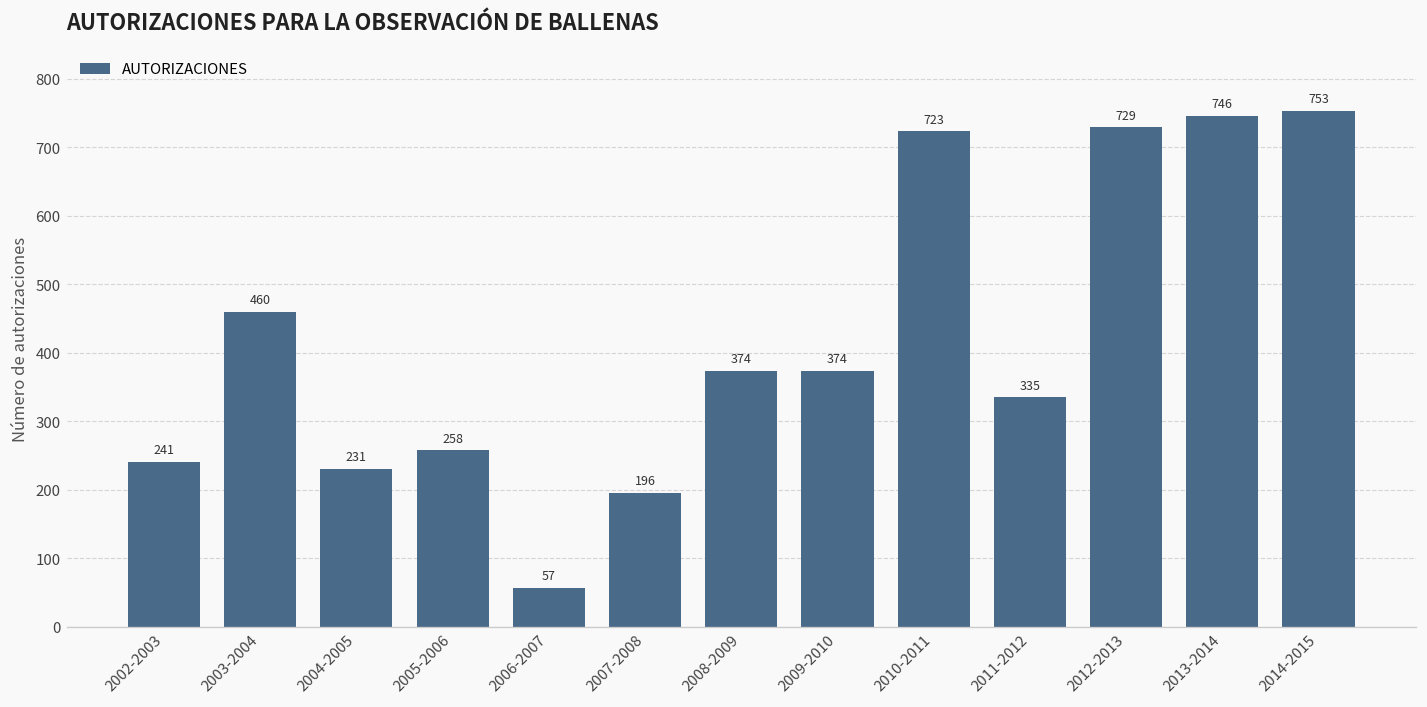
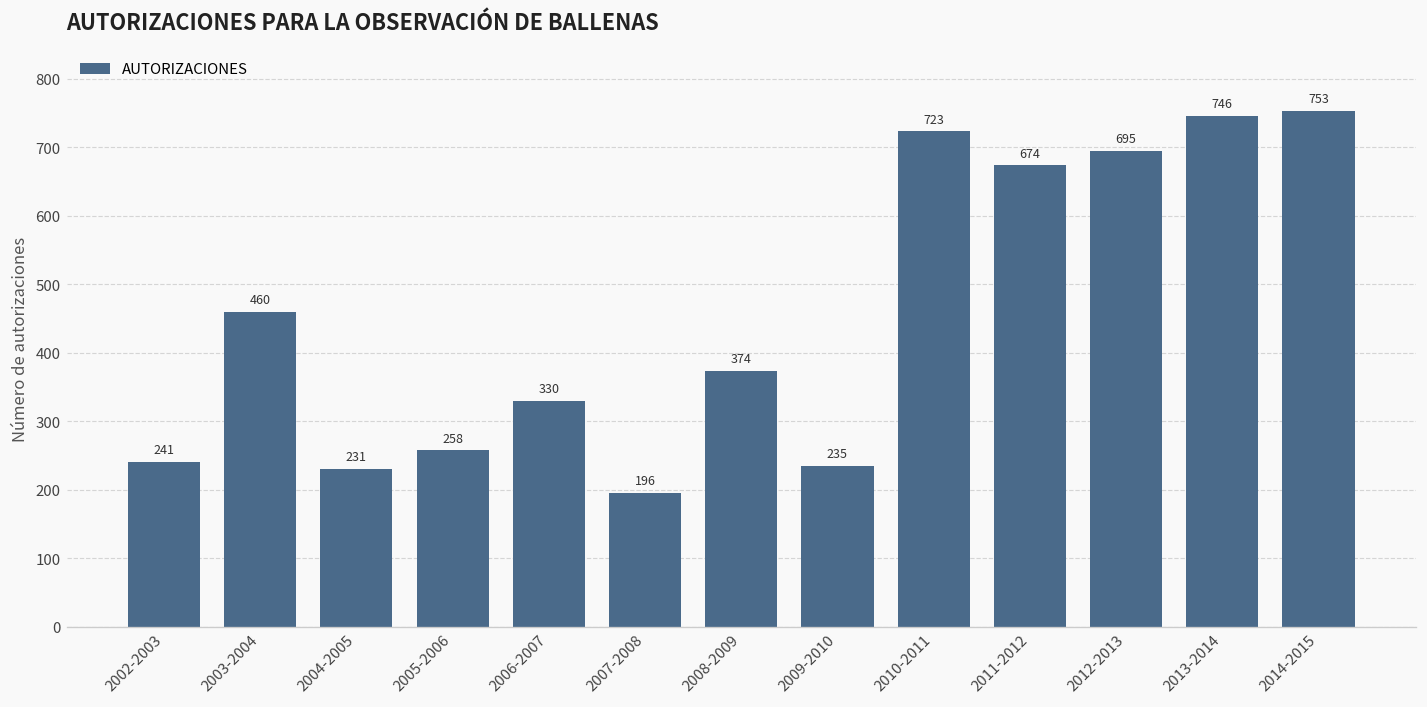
2006-2007: 57 -> 330
2009-2010: 374 -> 235
2011-2012: 335 -> 674
2012-2013: 729 -> 695
